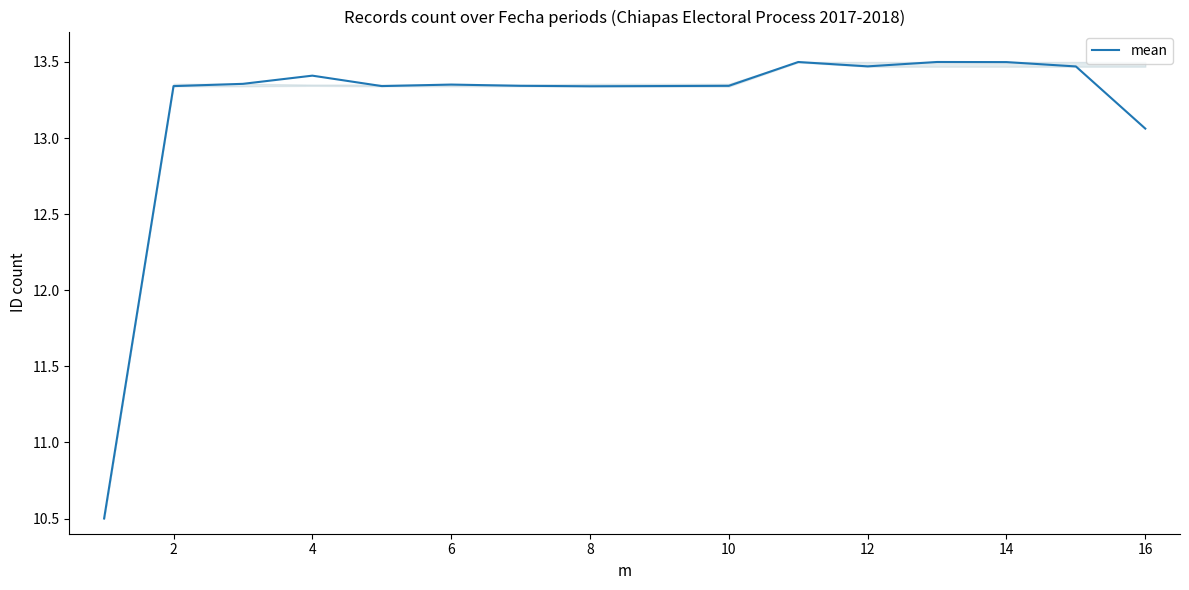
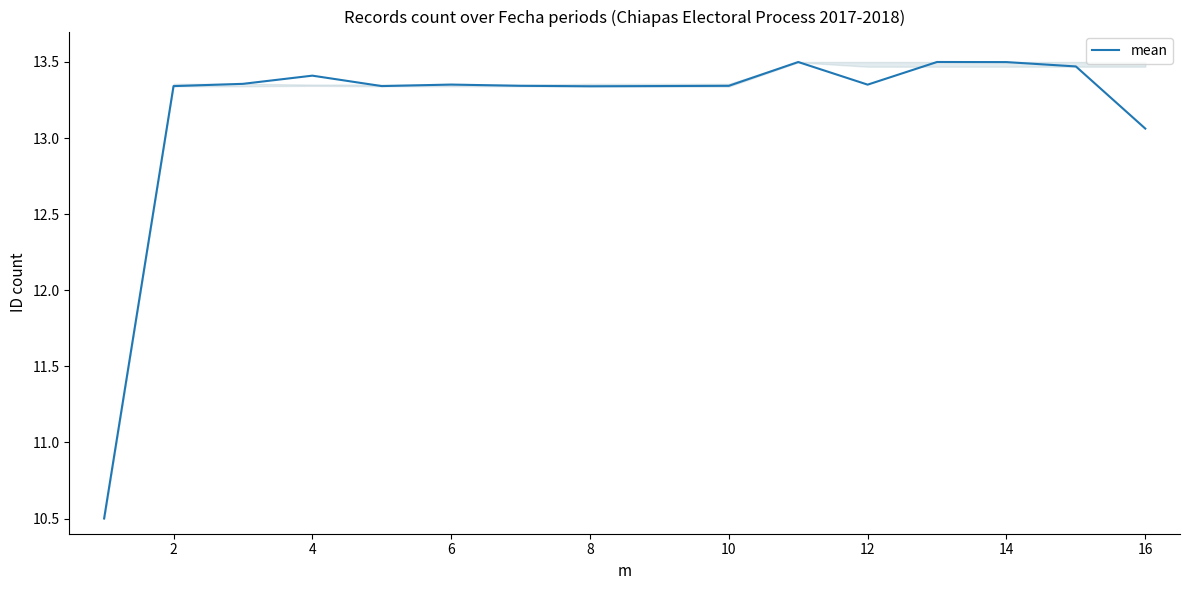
mean, 12: 13.47 -> 13.35
